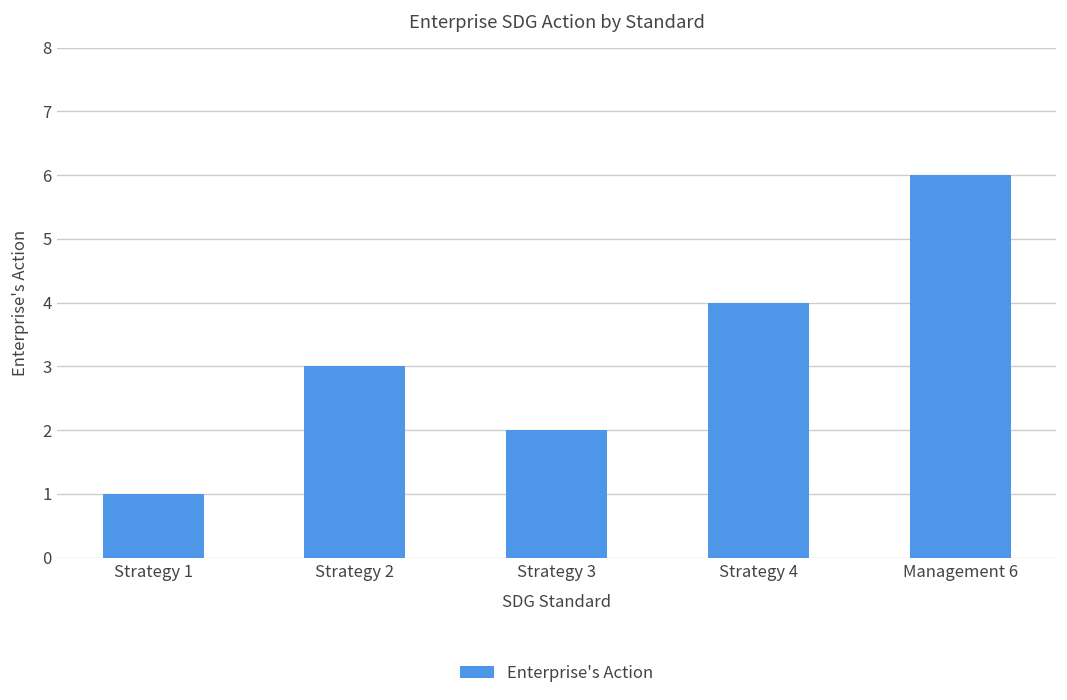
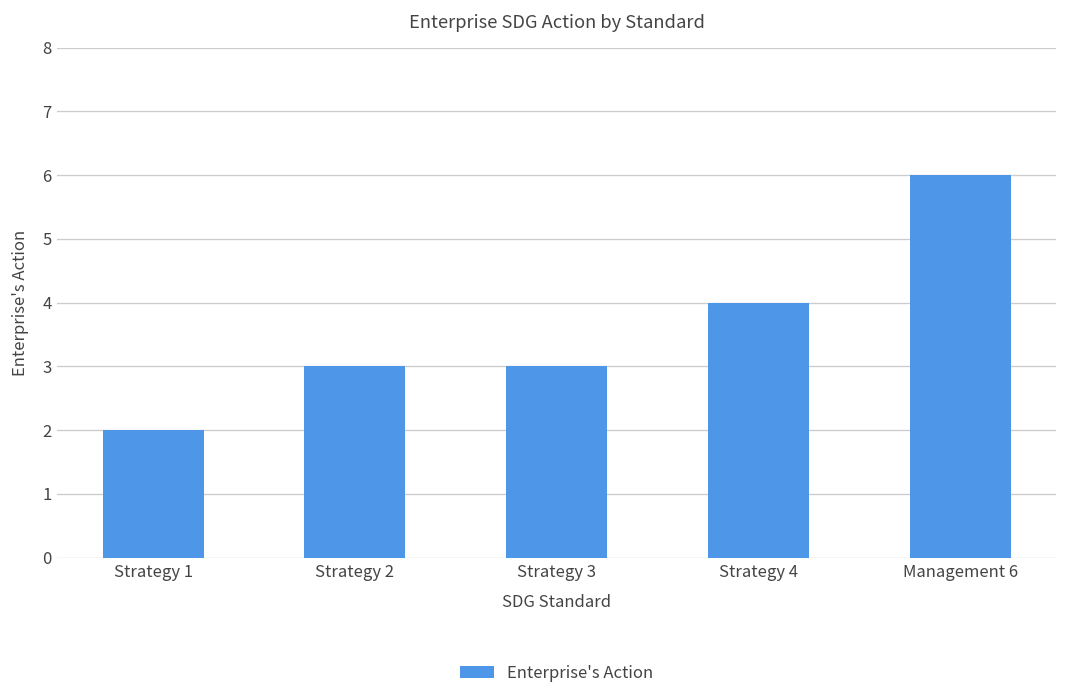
Strategy 1: 1 -> 2
Strategy 3: 2 -> 3
